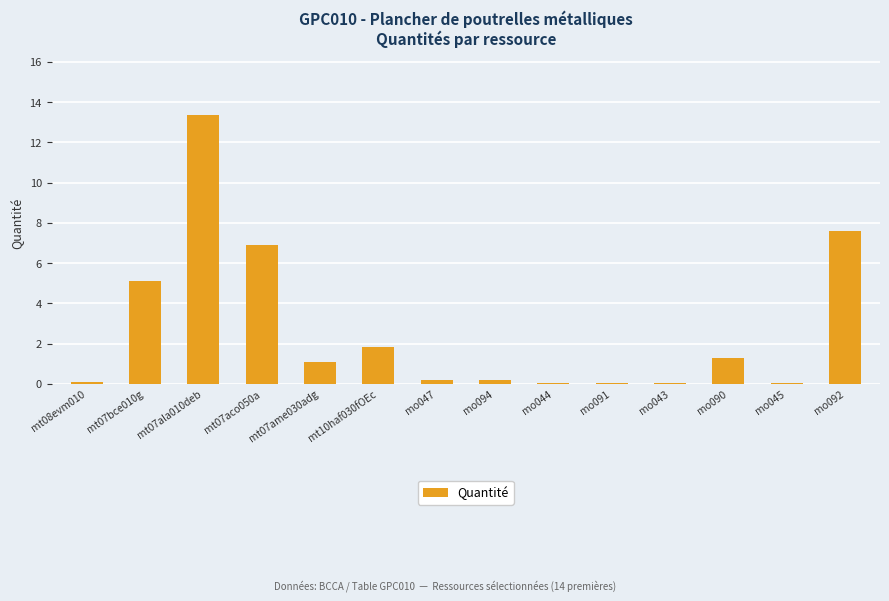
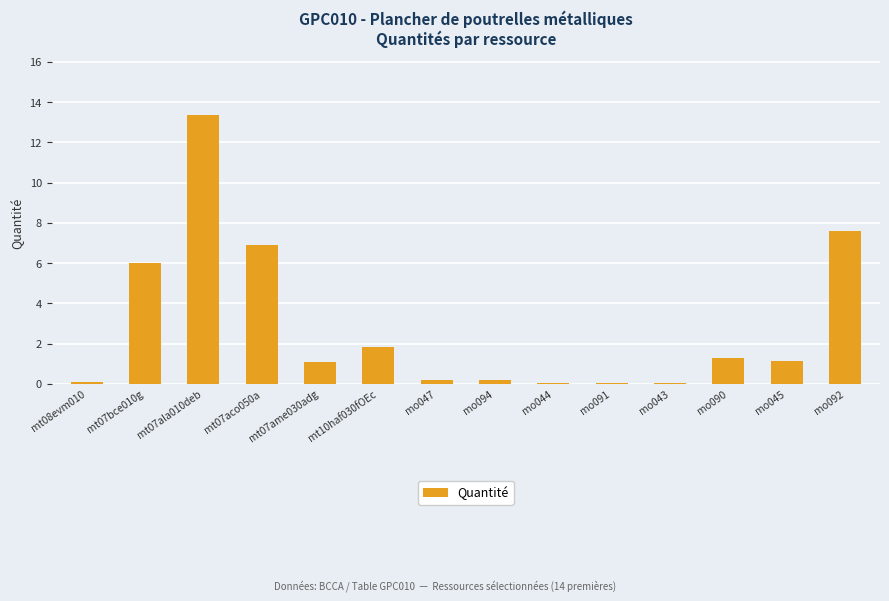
mt07bce010g: 5.1 -> 6.0
mo045: 0.0 -> 1.2
